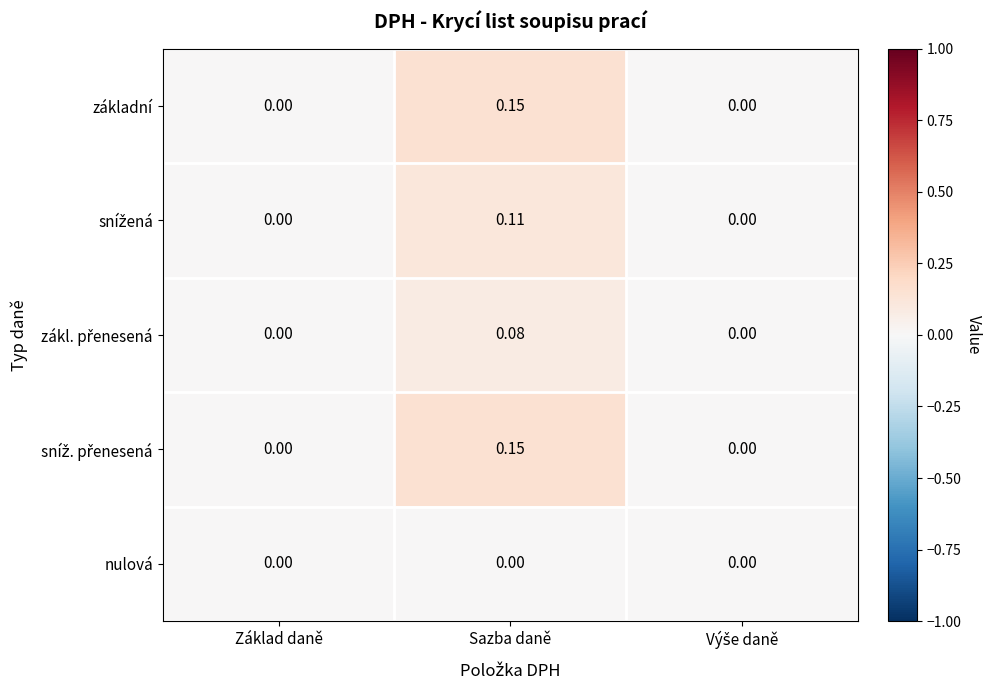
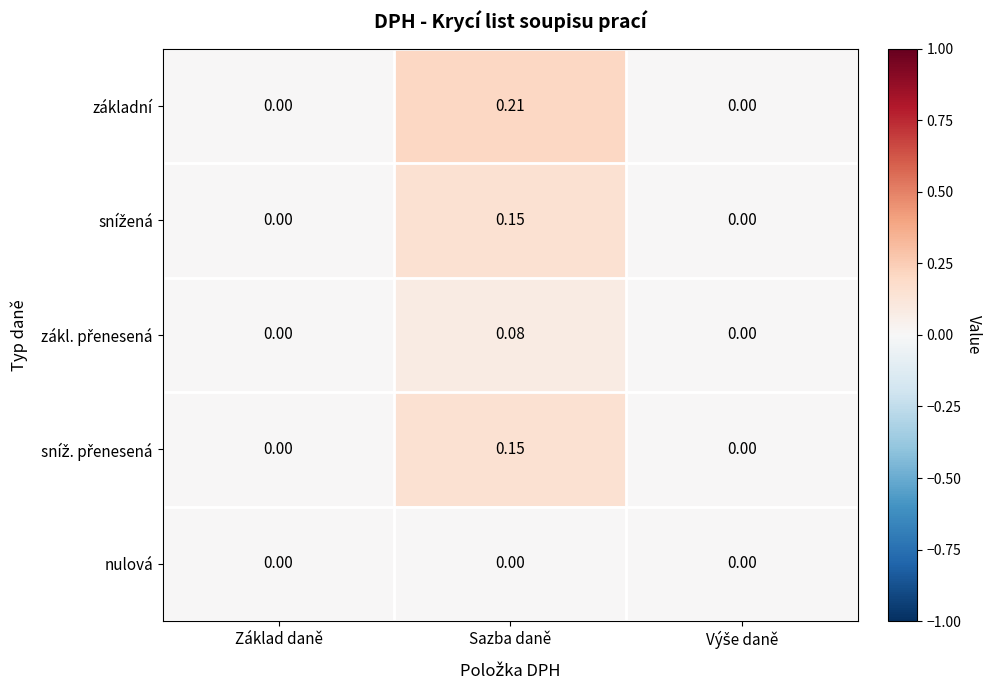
základní, Sazba daně: 0.15 -> 0.21
snížená, Sazba daně: 0.11 -> 0.15
